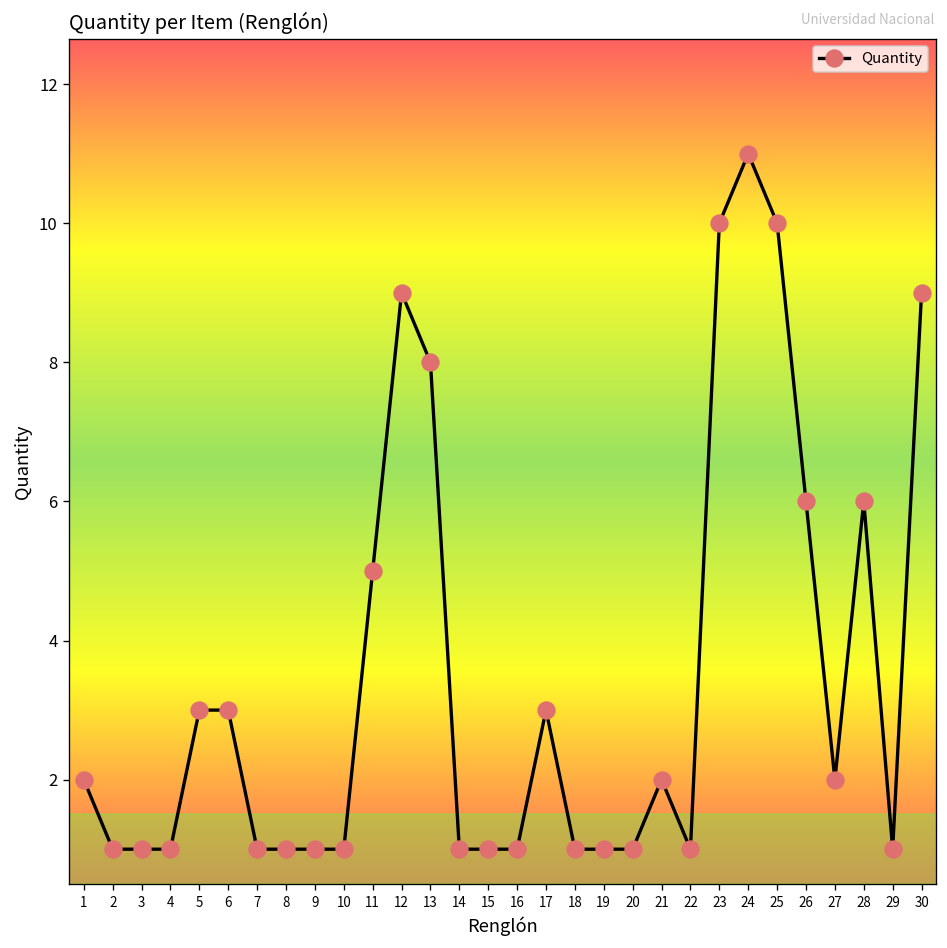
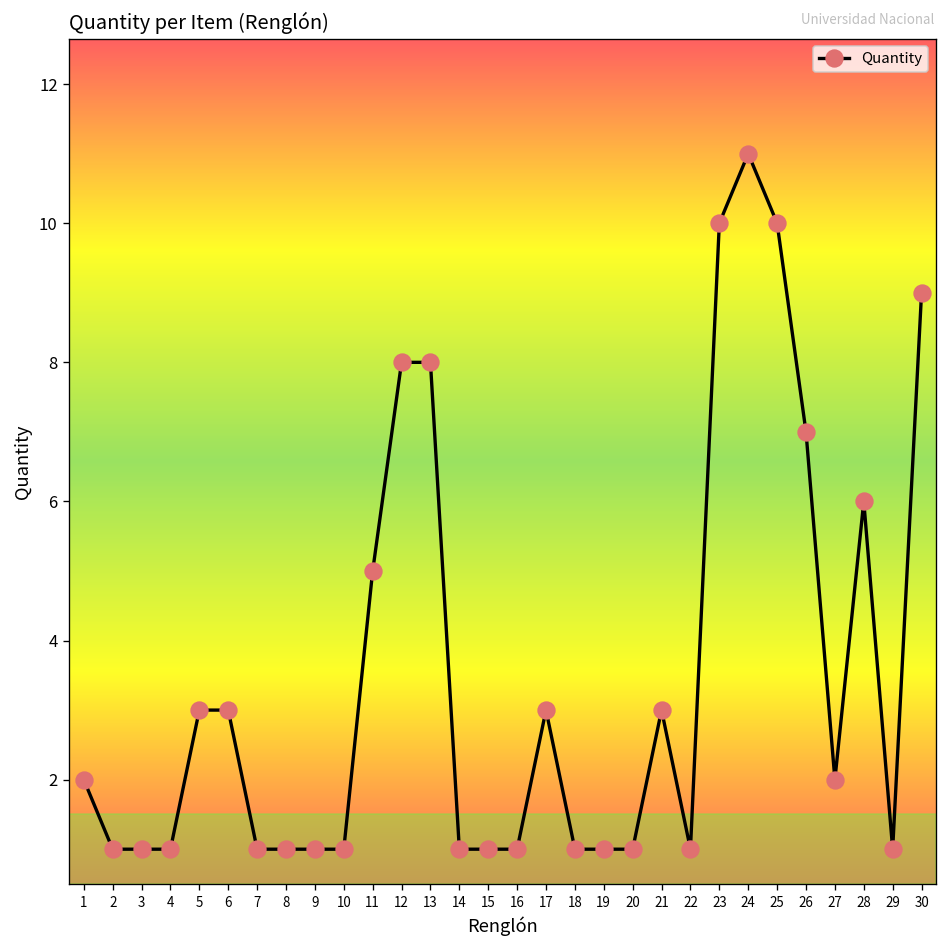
12: 9 -> 8
21: 2 -> 3
26: 6 -> 7
